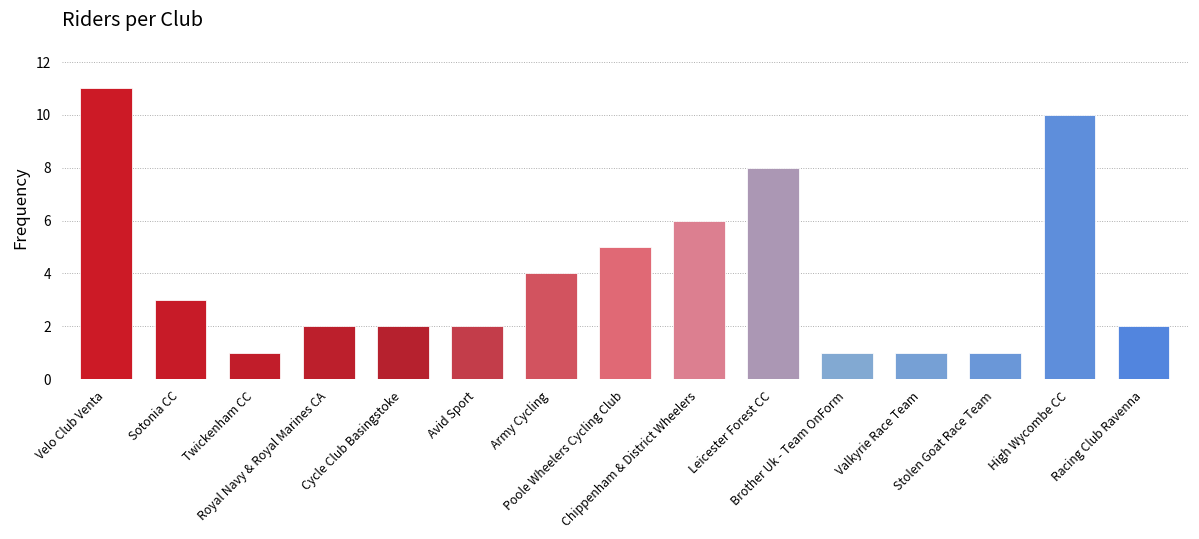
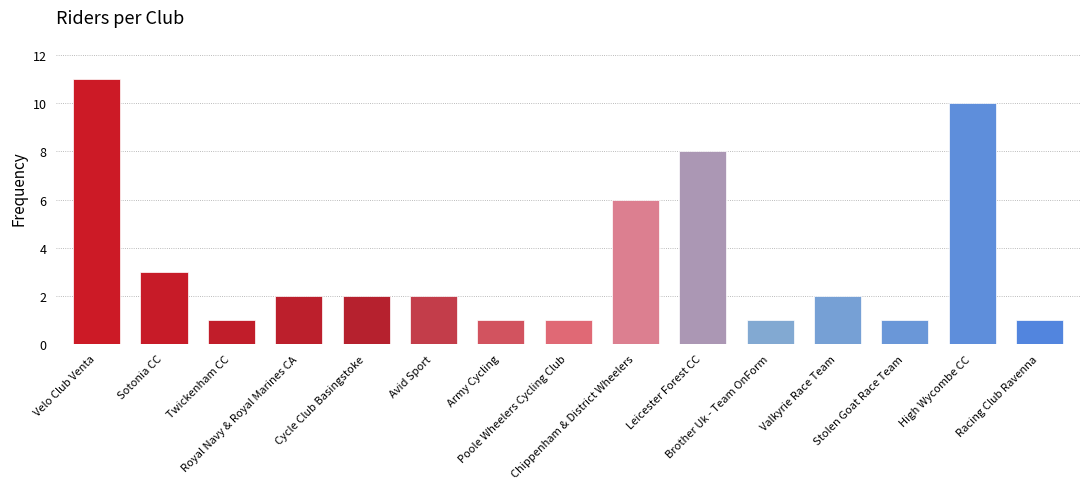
Army Cycling: 4 -> 1
Poole Wheelers Cycling Club: 5 -> 1
Valkyrie Race Team: 1 -> 2
Racing Club Ravenna: 2 -> 1
